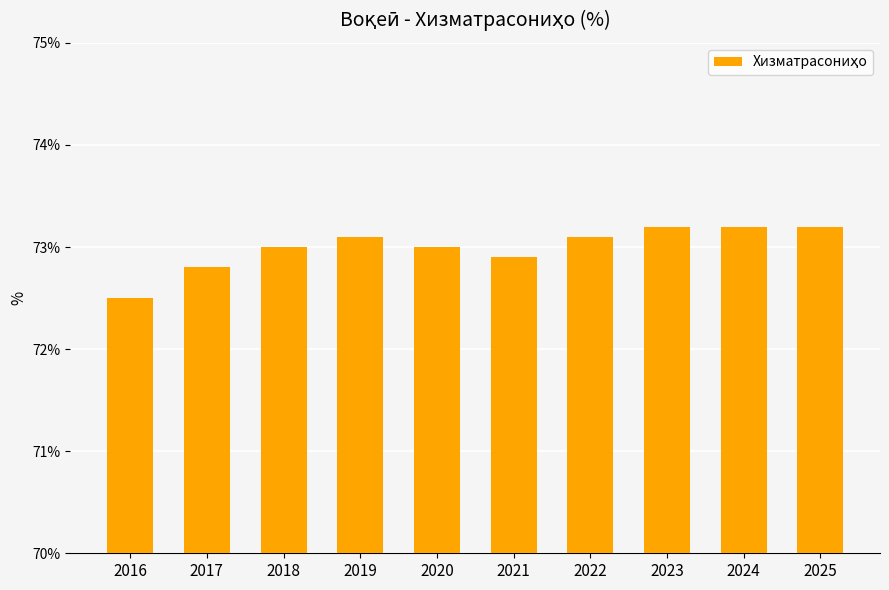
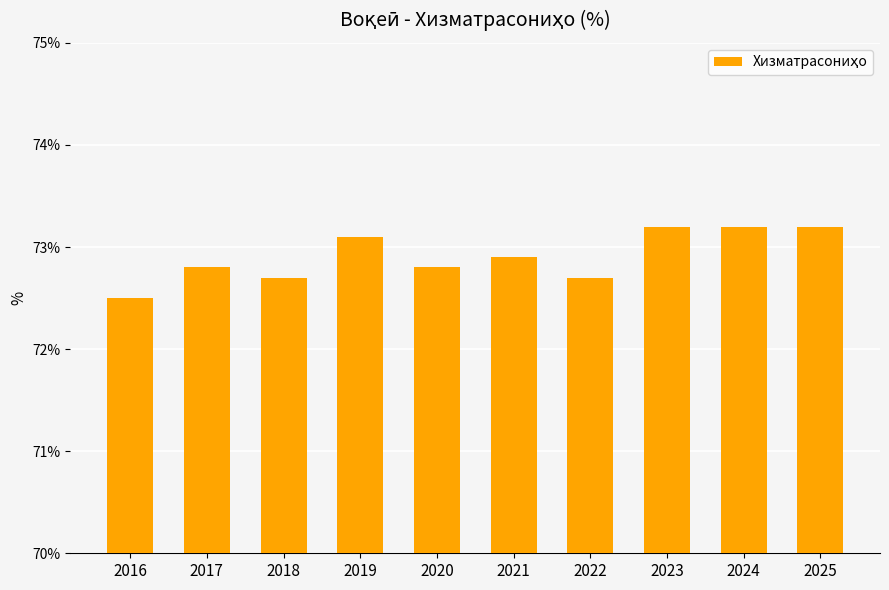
2018: 73.0% -> 72.7%
2020: 73.0% -> 72.8%
2022: 73.1% -> 72.7%
